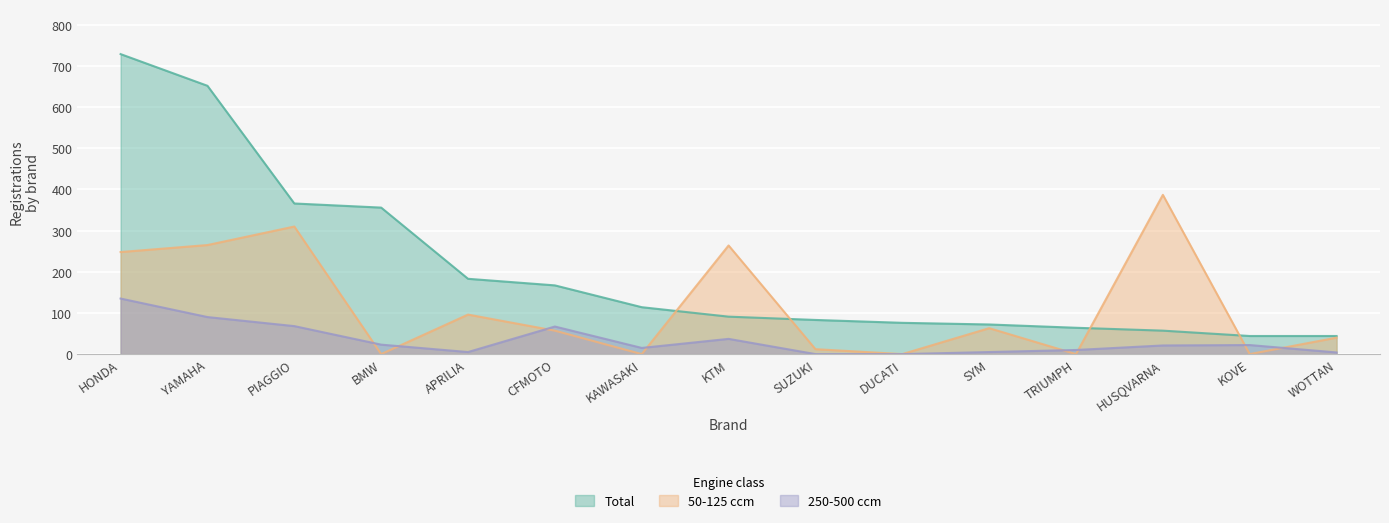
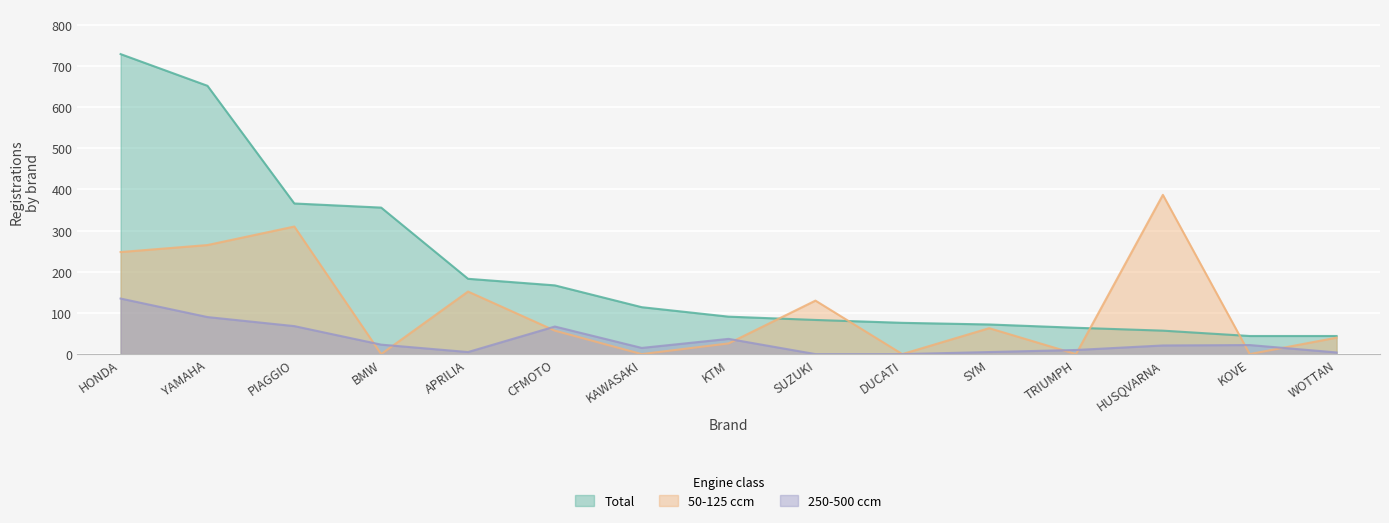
50-125 ccm, APRILIA: 100 -> 150
50-125 ccm, KTM: 260 -> 30
50-125 ccm, SUZUKI: 10 -> 130
